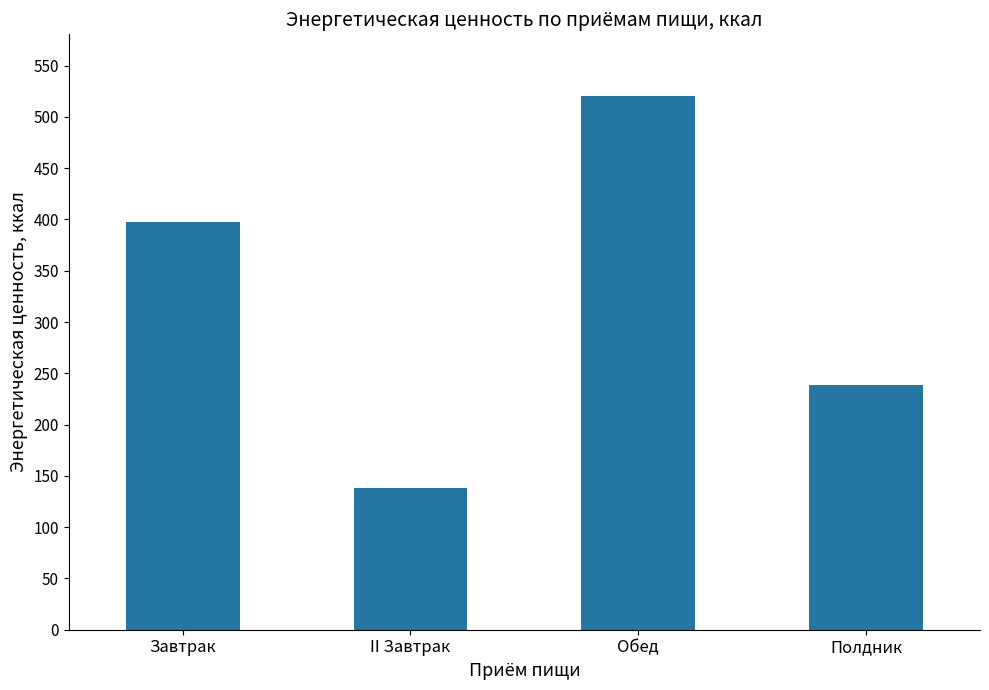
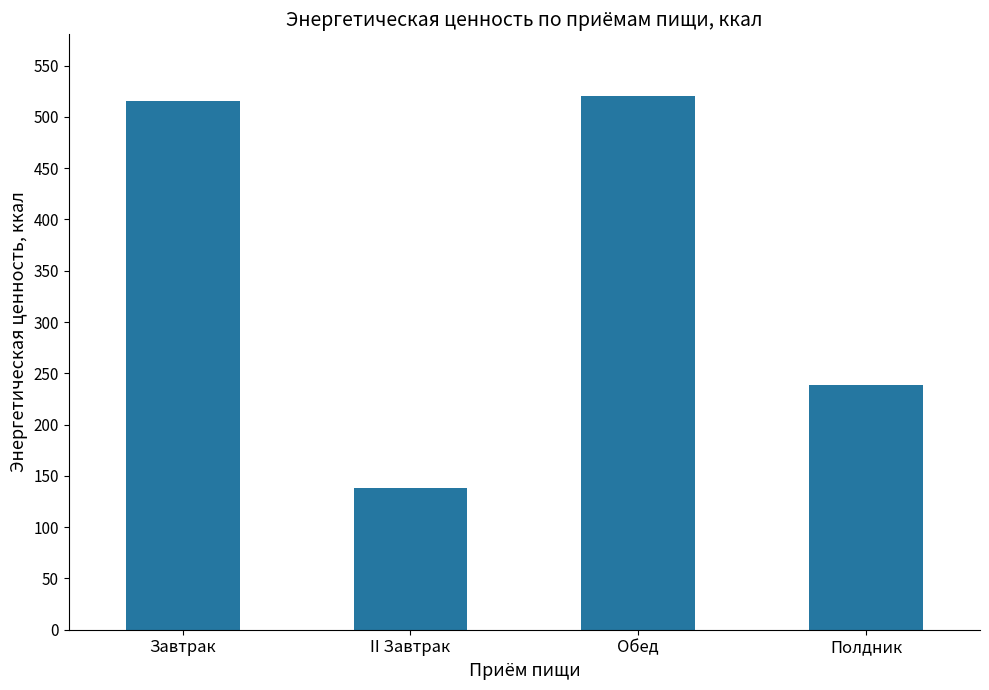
Завтрак: 398 -> 515
